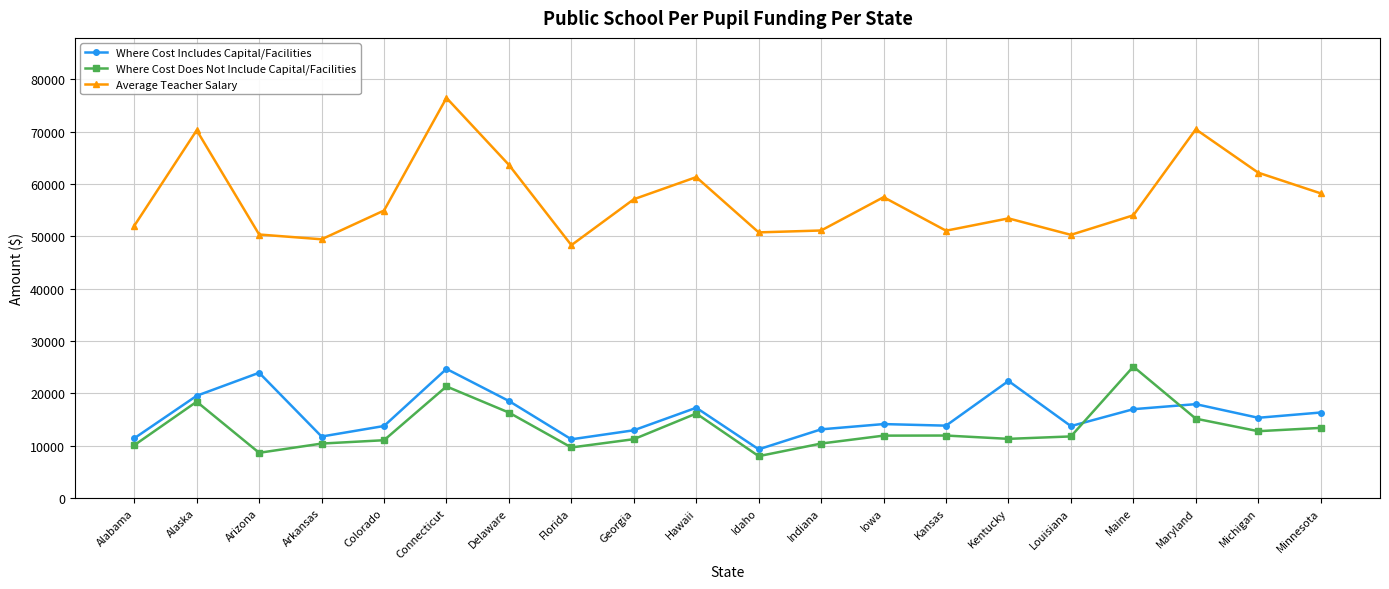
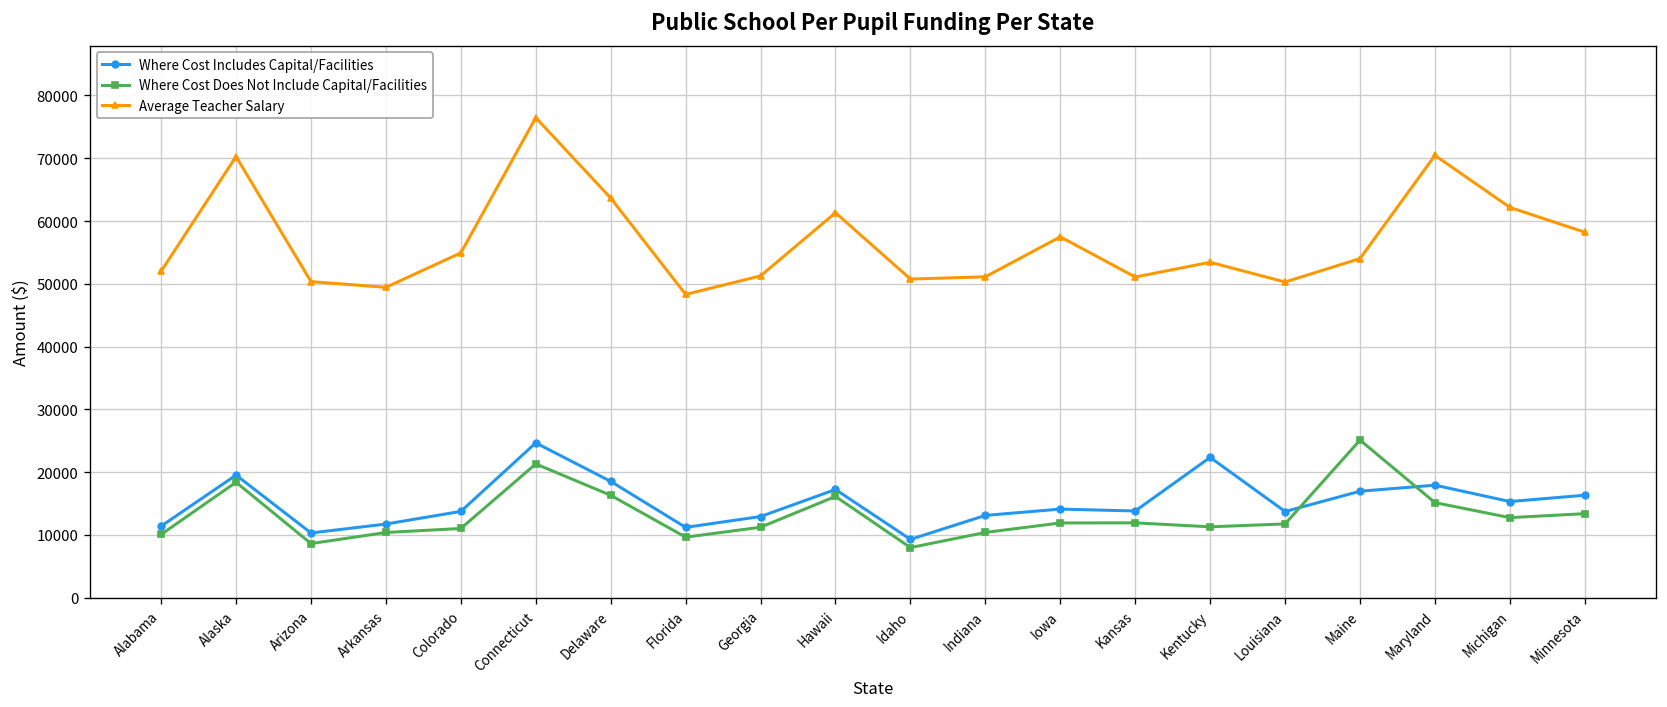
Where Cost Includes Capital/Facilities, Arizona: 24000 -> 10000
Average Teacher Salary, Georgia: 57000 -> 51000
